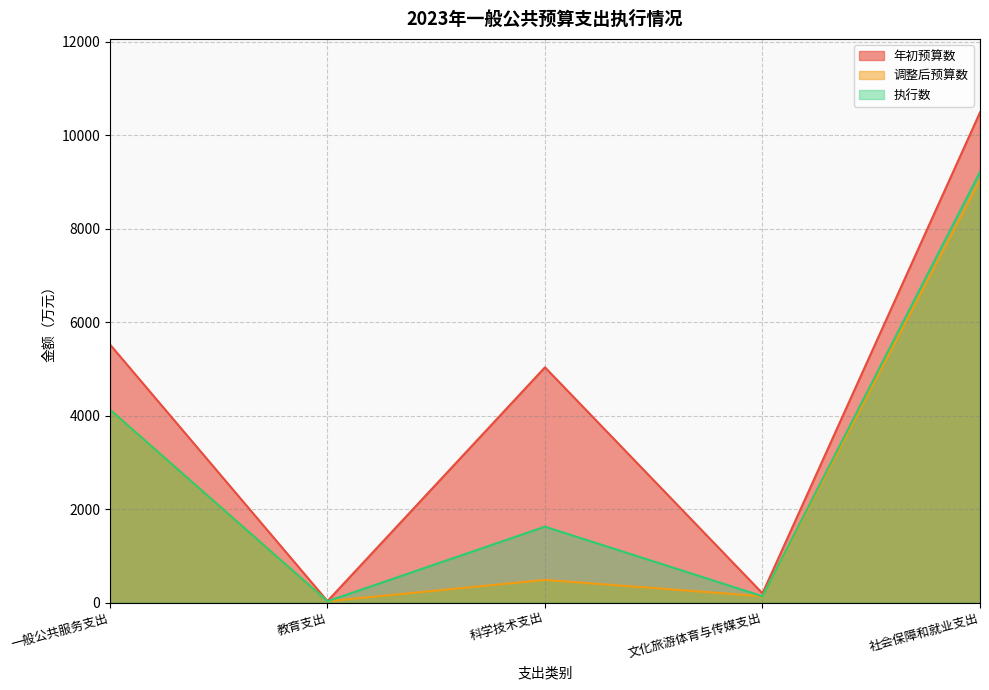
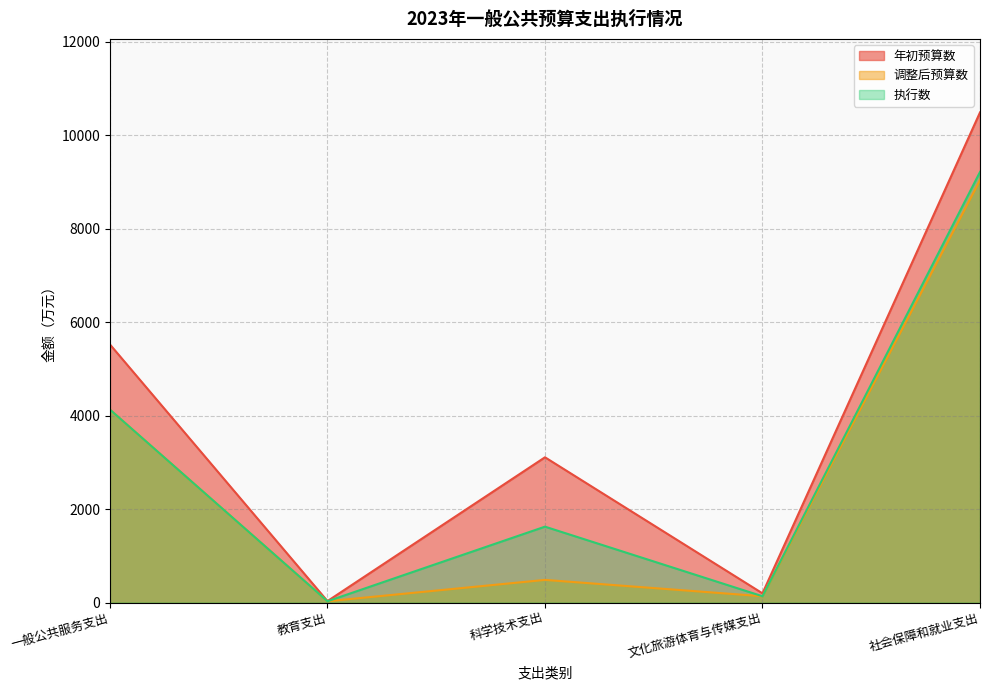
年初预算数, 科学技术支出: 5000 -> 3100
